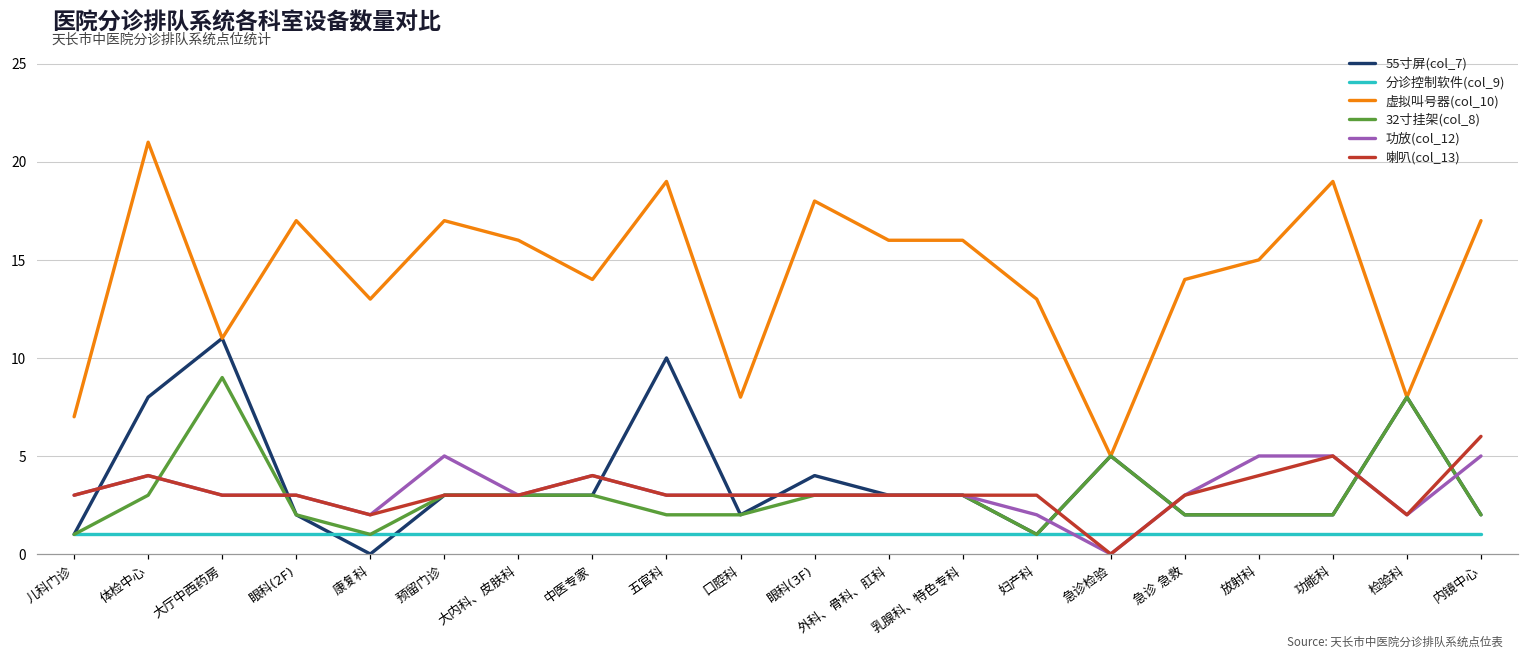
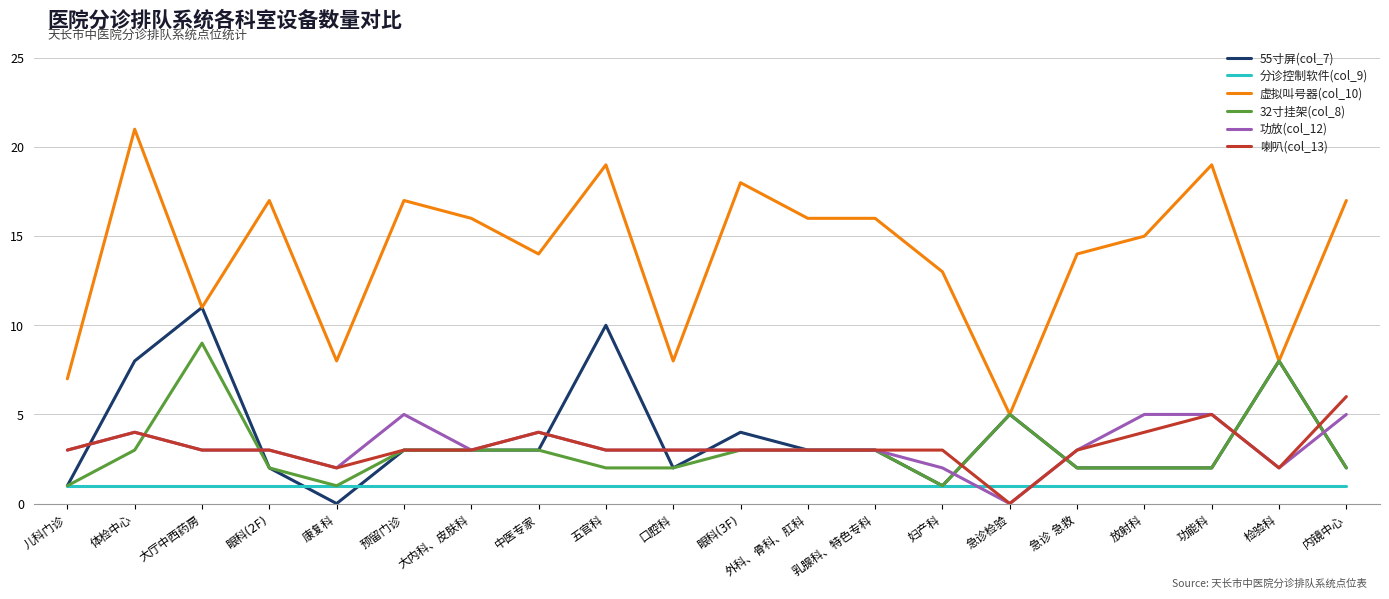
虚拟叫号器(col_10), 康复科: 13 -> 8
